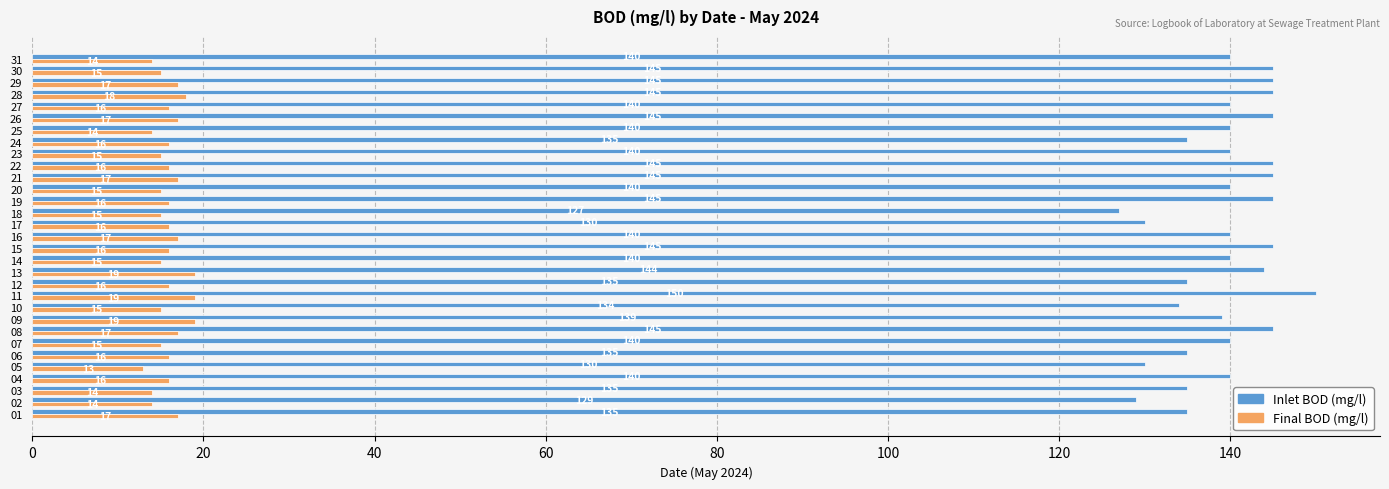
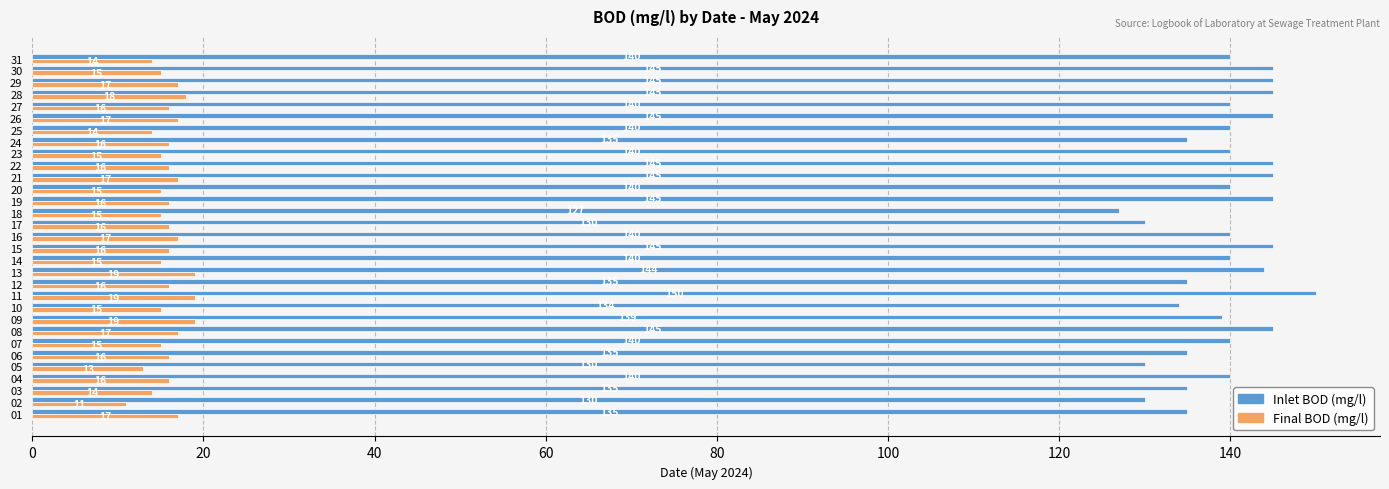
Inlet BOD (mg/l), 02: 129 -> 130
Final BOD (mg/l), 02: 14 -> 11
